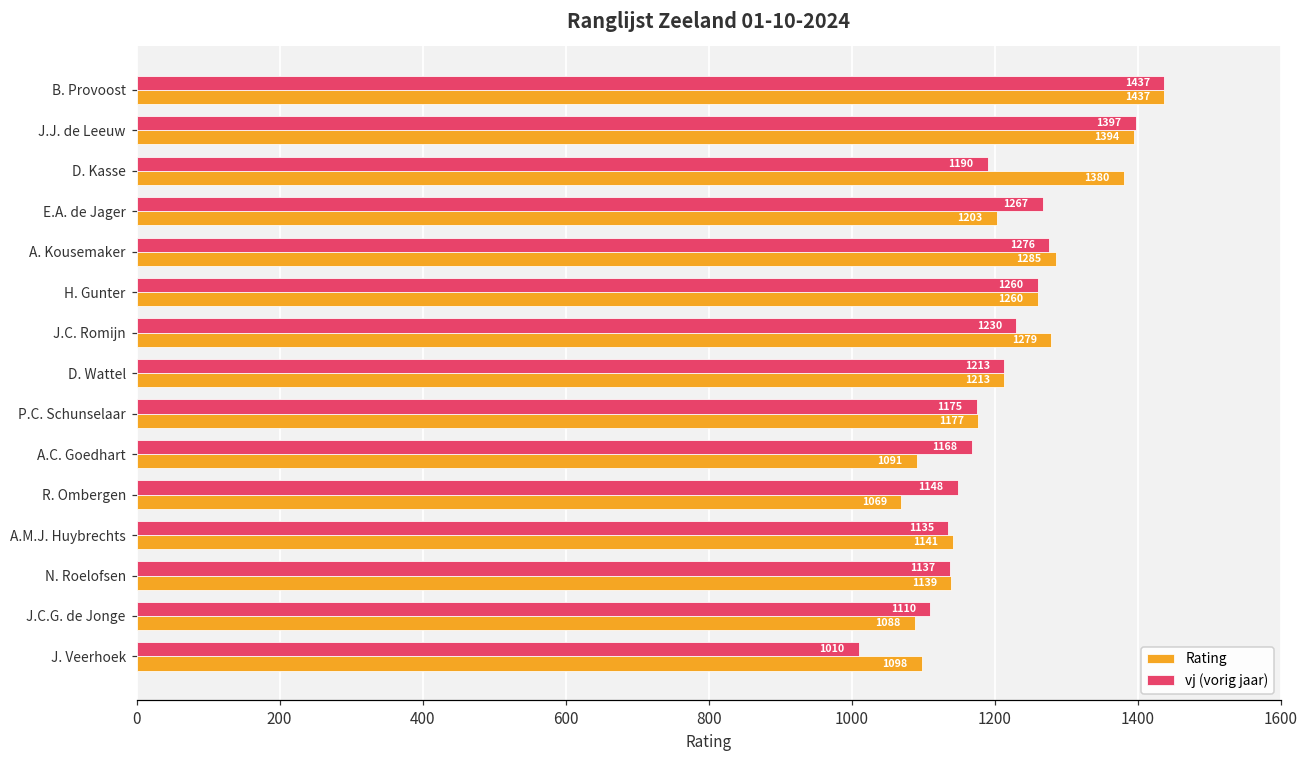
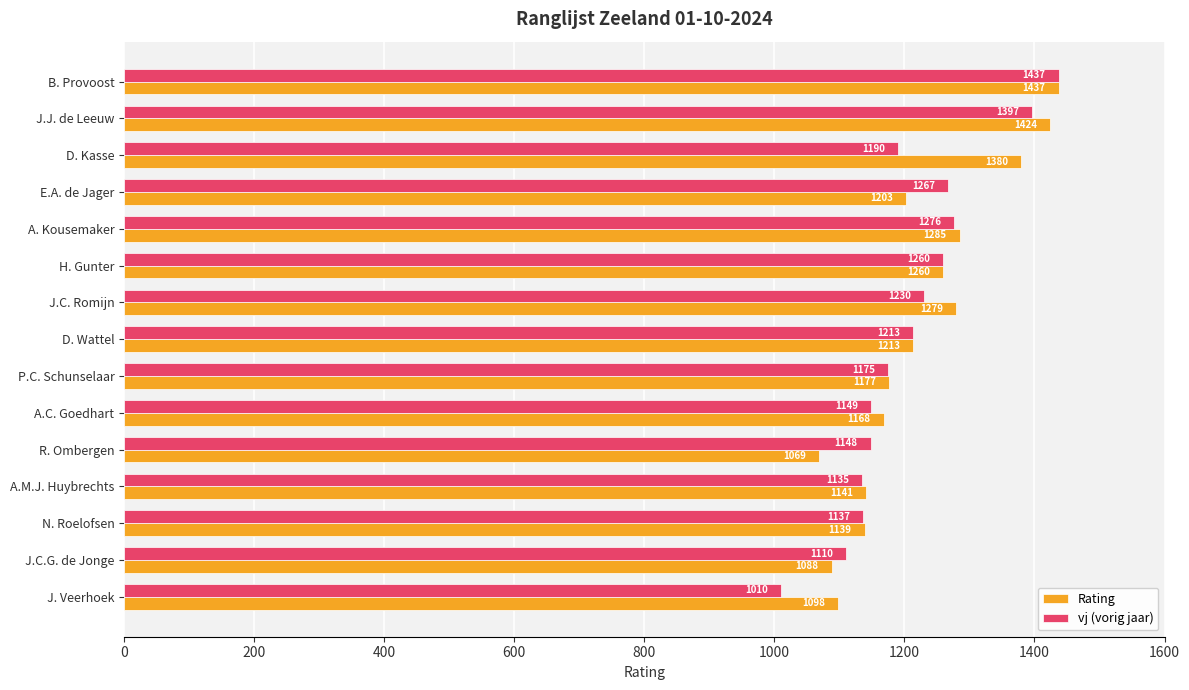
Rating, J.J. de Leeuw: 1394 -> 1424
vj (vorig jaar), A.C. Goedhart: 1168 -> 1149
Rating, A.C. Goedhart: 1091 -> 1168
